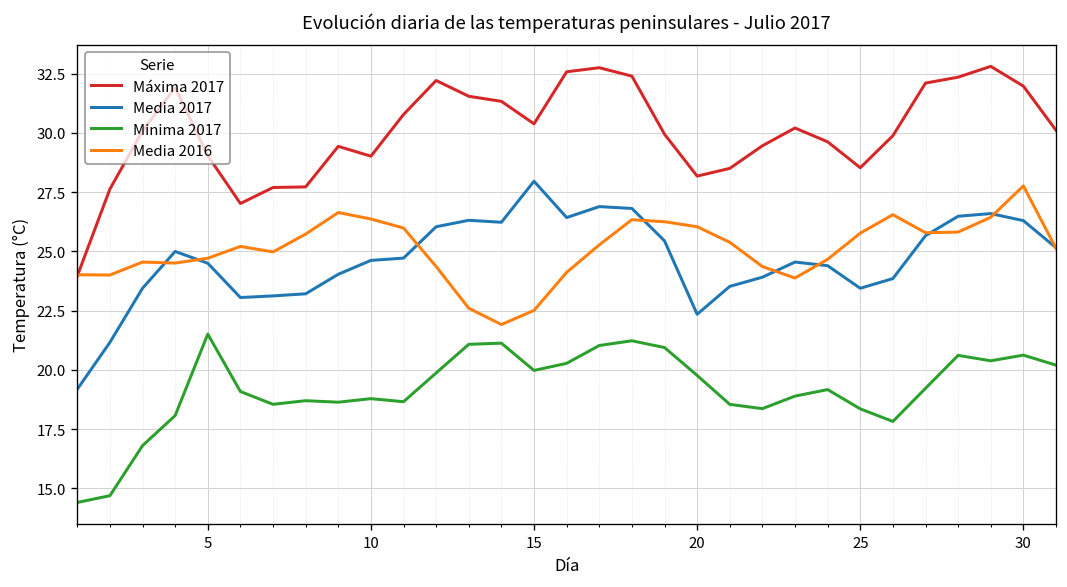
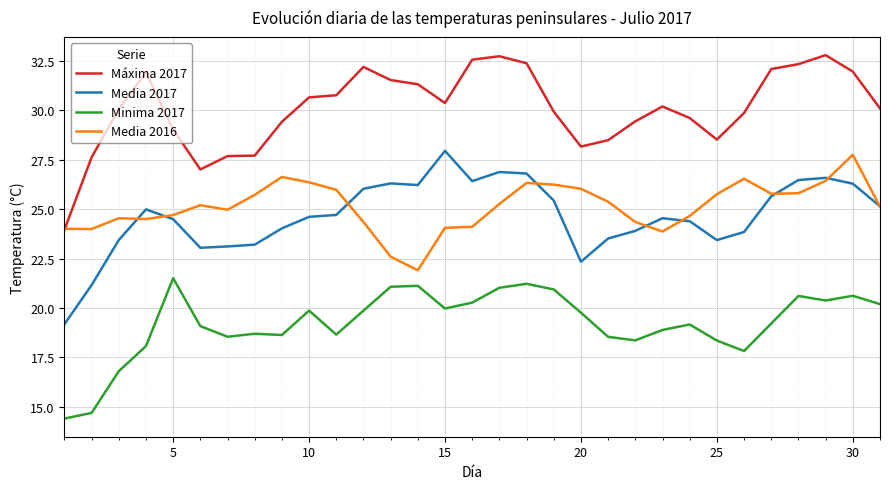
Máxima 2017, 10: 29.0 -> 30.7
Minima 2017, 10: 18.8 -> 19.9
Media 2016, 15: 22.5 -> 24.1
